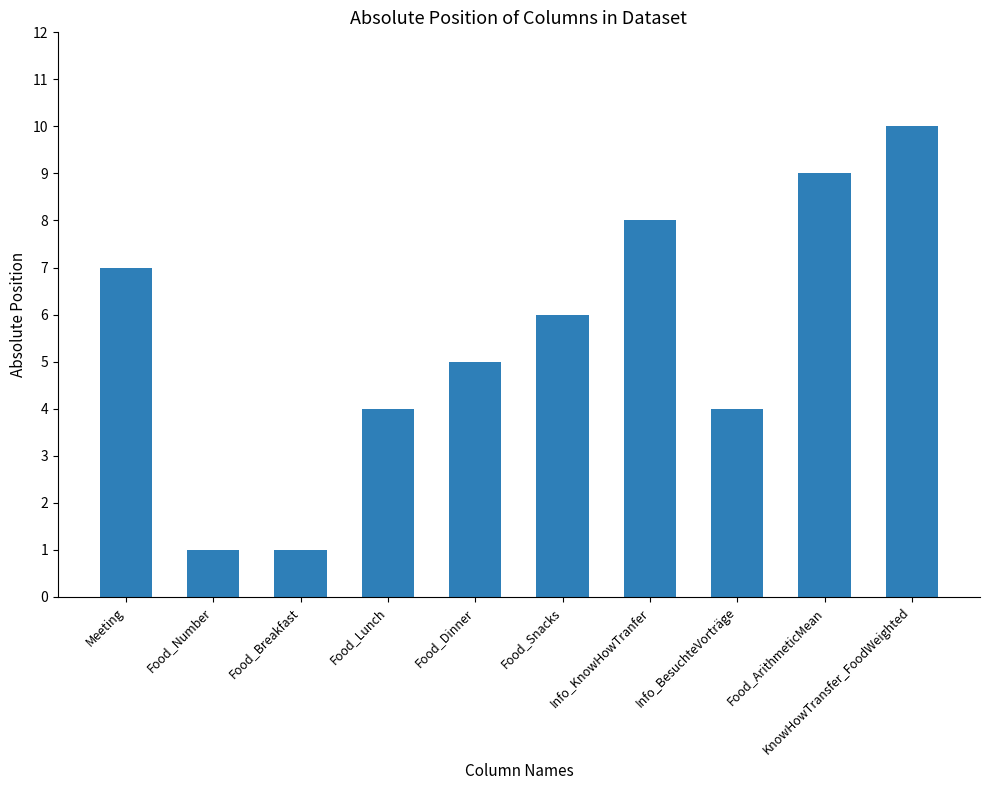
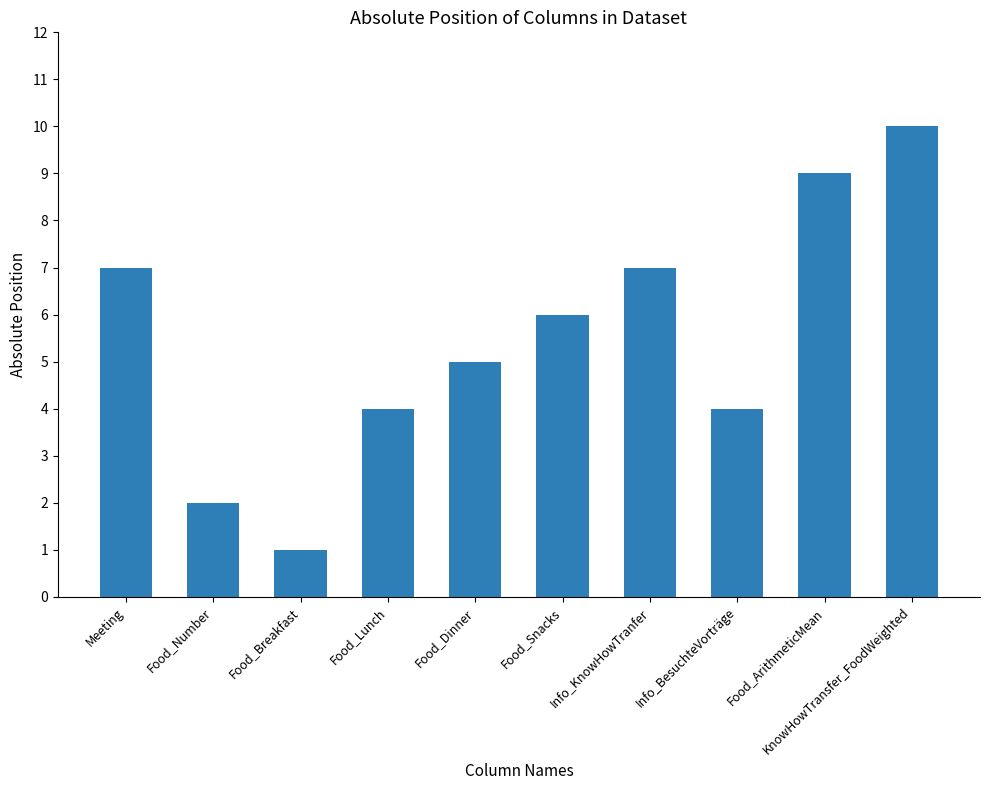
Food_Number: 1 -> 2
Info_KnowHowTranfer: 8 -> 7
